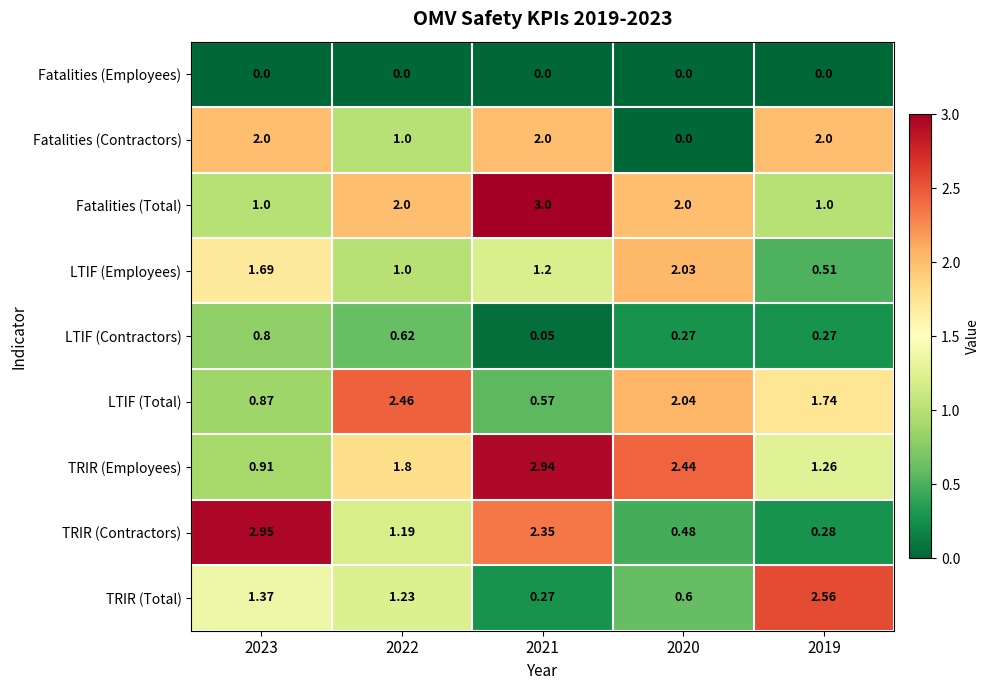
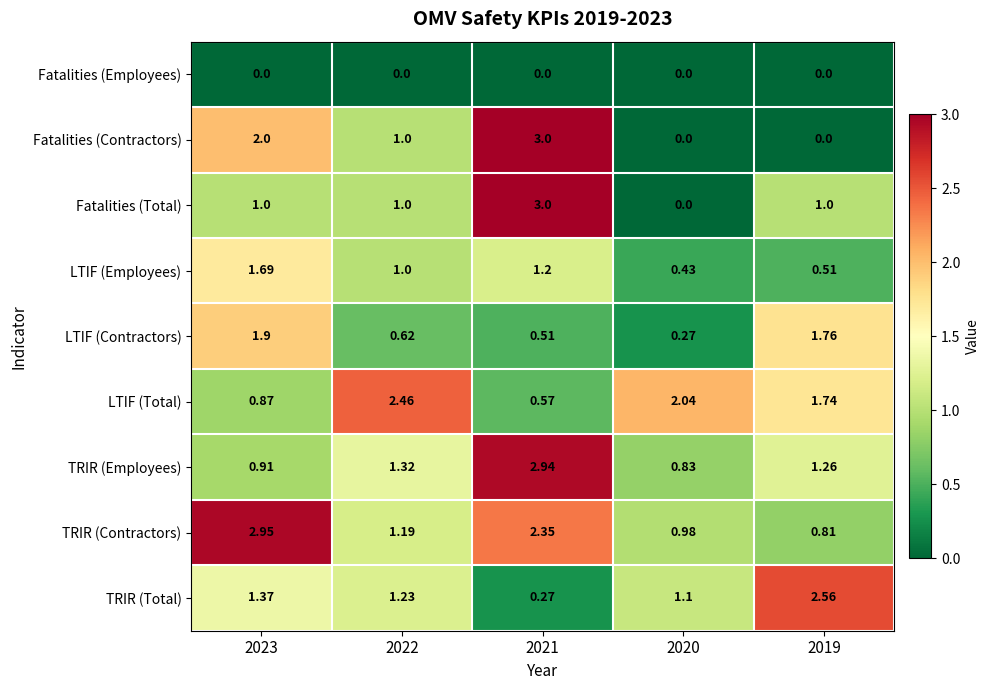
Fatalities (Contractors), 2021: 2.0 -> 3.0
Fatalities (Contractors), 2019: 2.0 -> 0.0
Fatalities (Total), 2022: 2.0 -> 1.0
Fatalities (Total), 2020: 2.0 -> 0.0
LTIF (Employees), 2020: 2.03 -> 0.43
LTIF (Contractors), 2023: 0.8 -> 1.9
LTIF (Contractors), 2021: 0.05 -> 0.51
LTIF (Contractors), 2019: 0.27 -> 1.76
TRIR (Employees), 2022: 1.8 -> 1.32
TRIR (Employees), 2020: 2.44 -> 0.83
TRIR (Contractors), 2020: 0.48 -> 0.98
TRIR (Contractors), 2019: 0.28 -> 0.81
TRIR (Total), 2020: 0.6 -> 1.1
